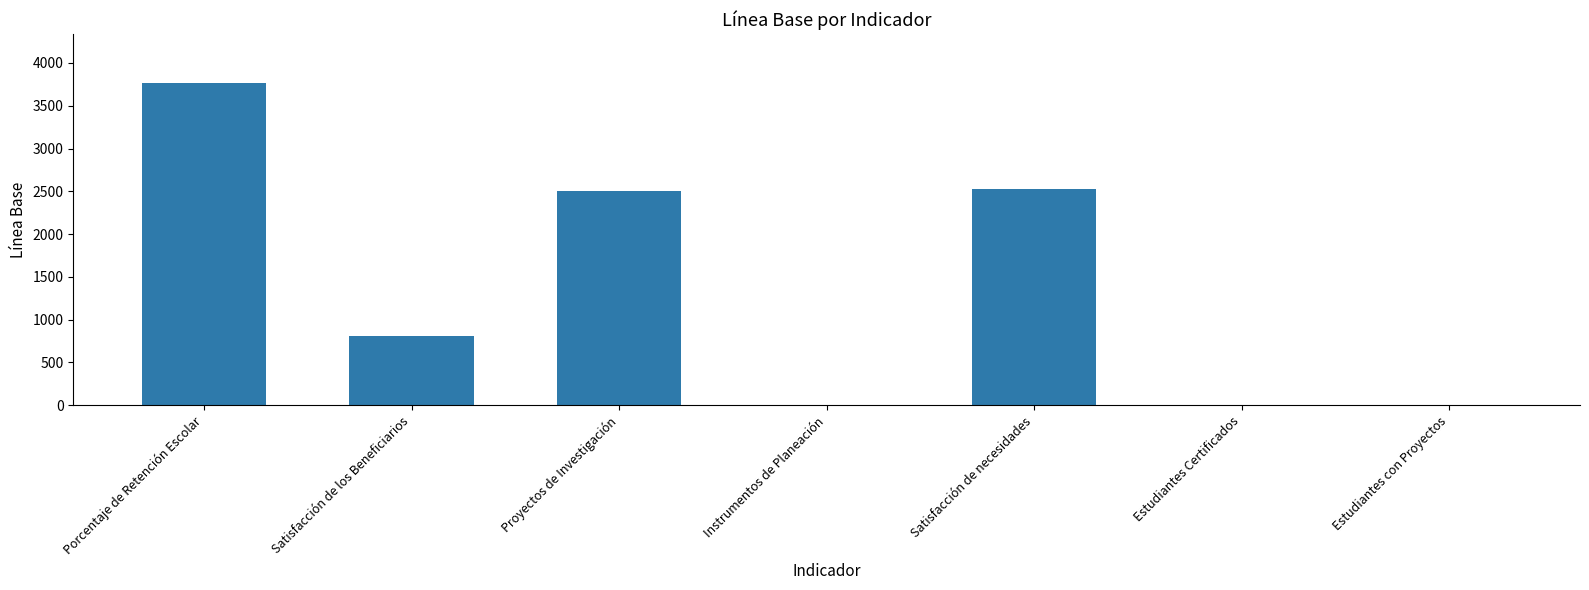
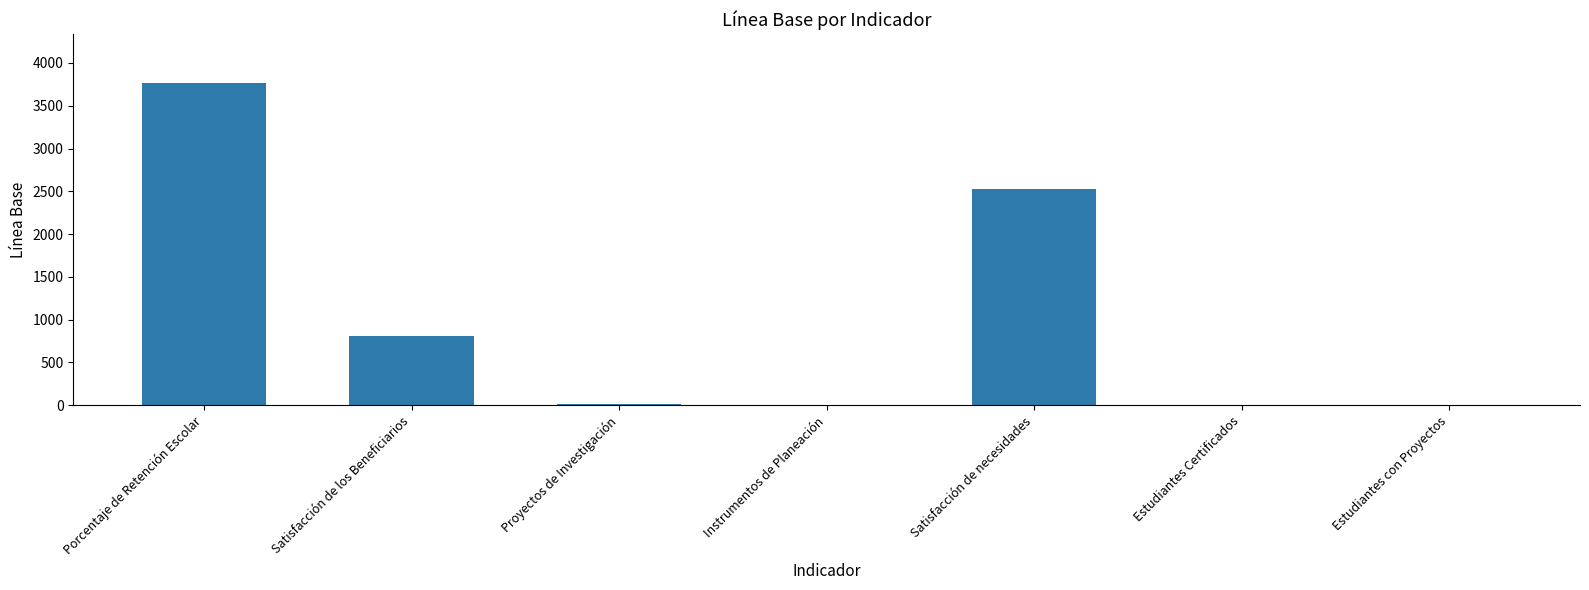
Proyectos de Investigación: 2500 -> 0
